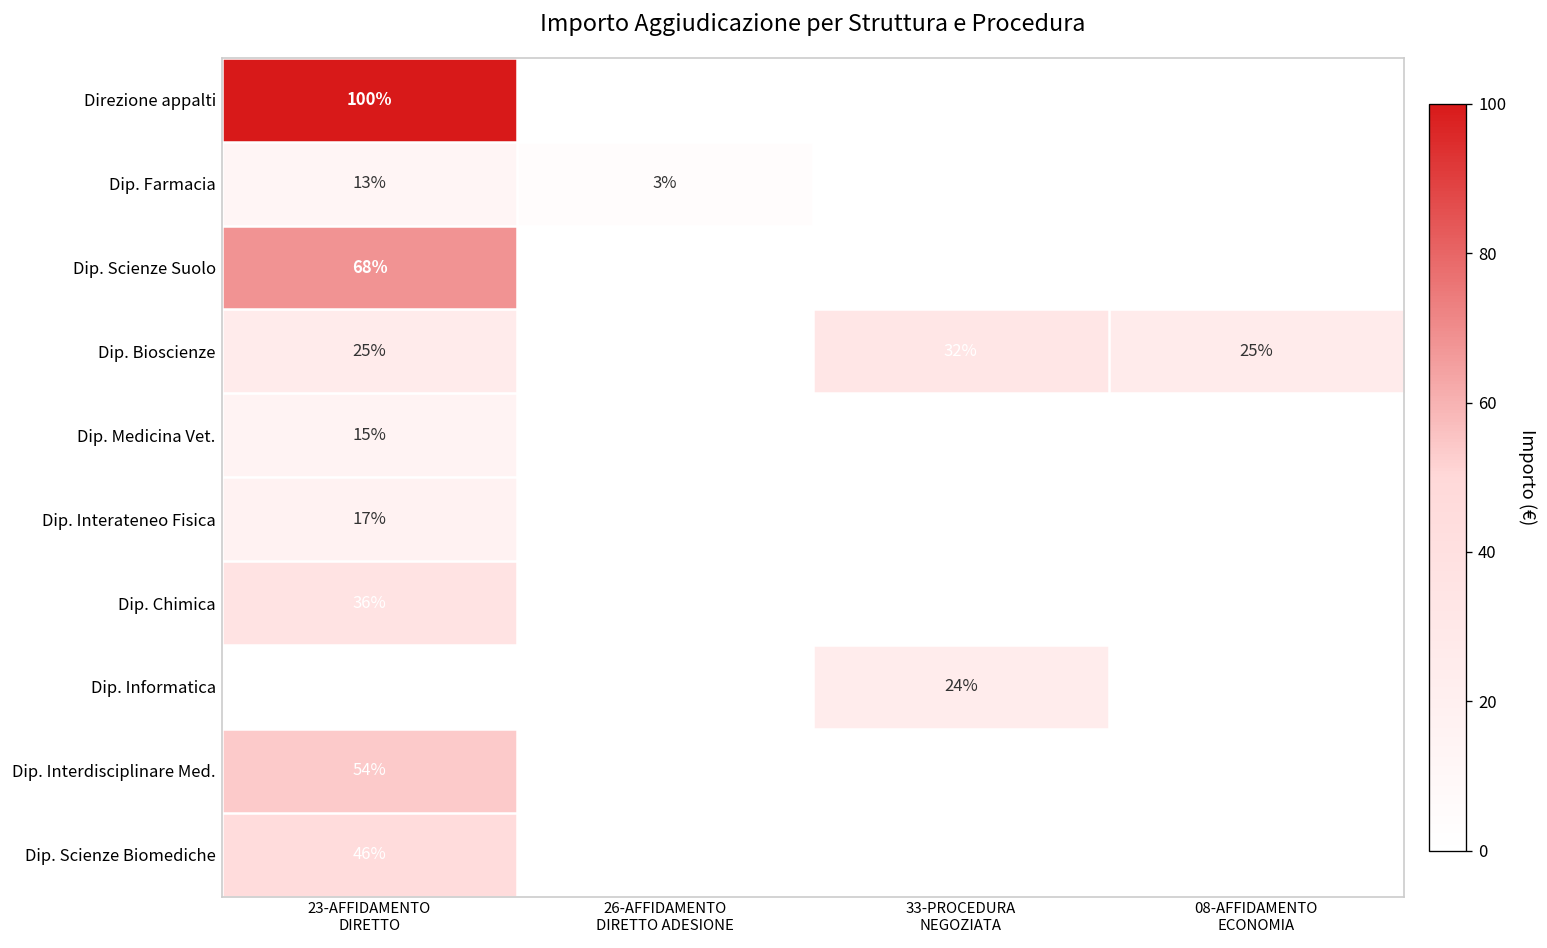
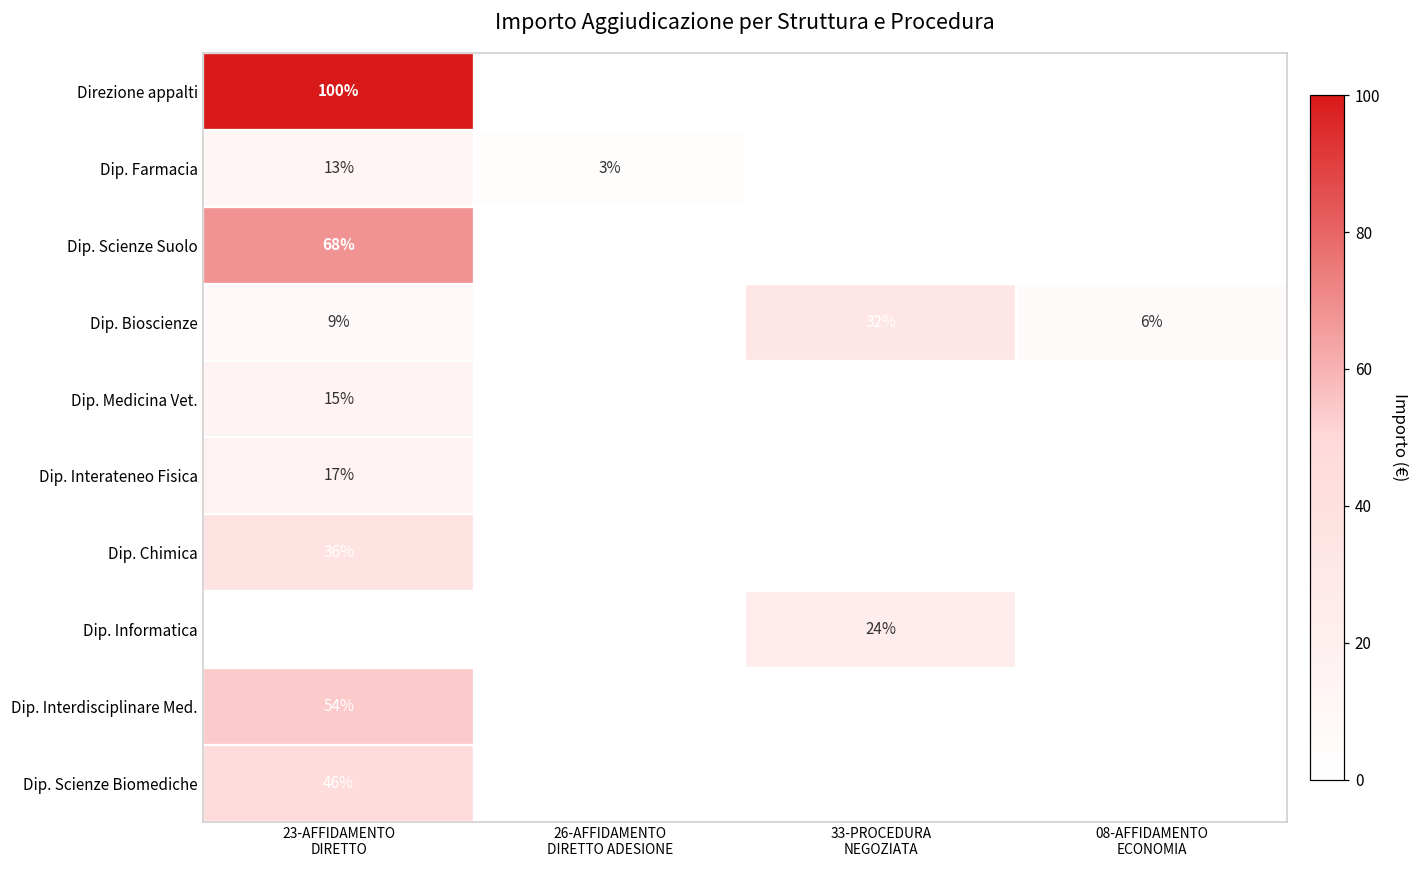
Dip. Bioscienze, 23-AFFIDAMENTO DIRETTO: 25% -> 9%
Dip. Bioscienze, 08-AFFIDAMENTO ECONOMIA: 25% -> 6%
